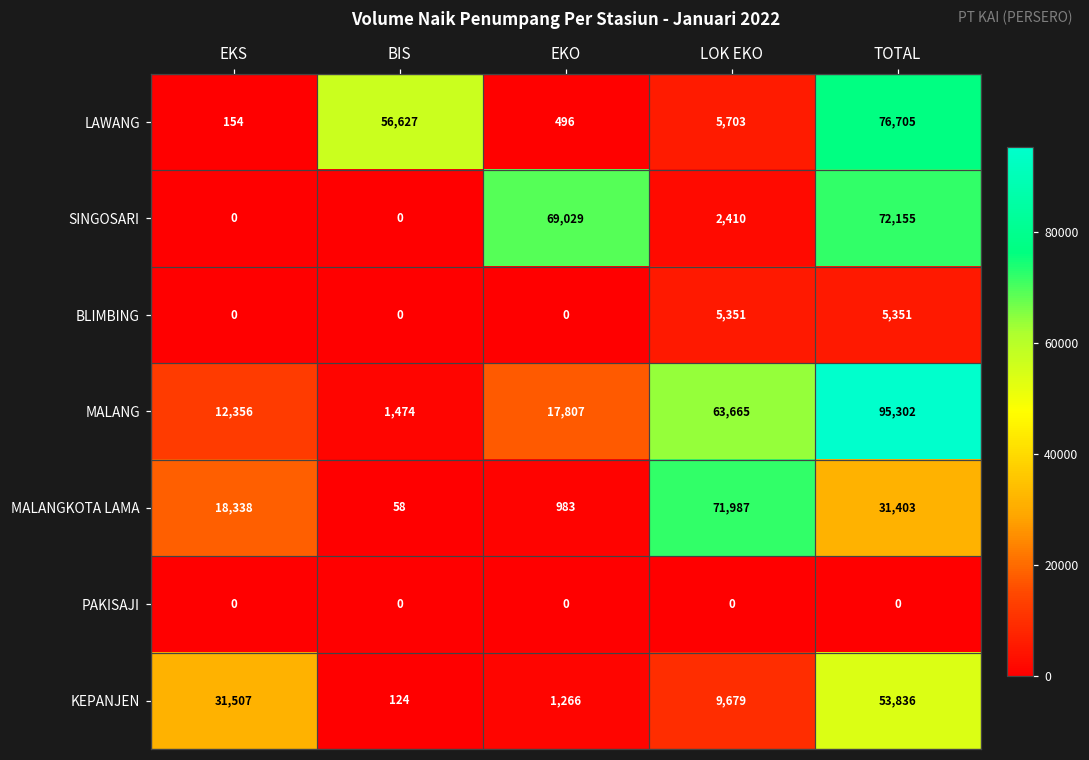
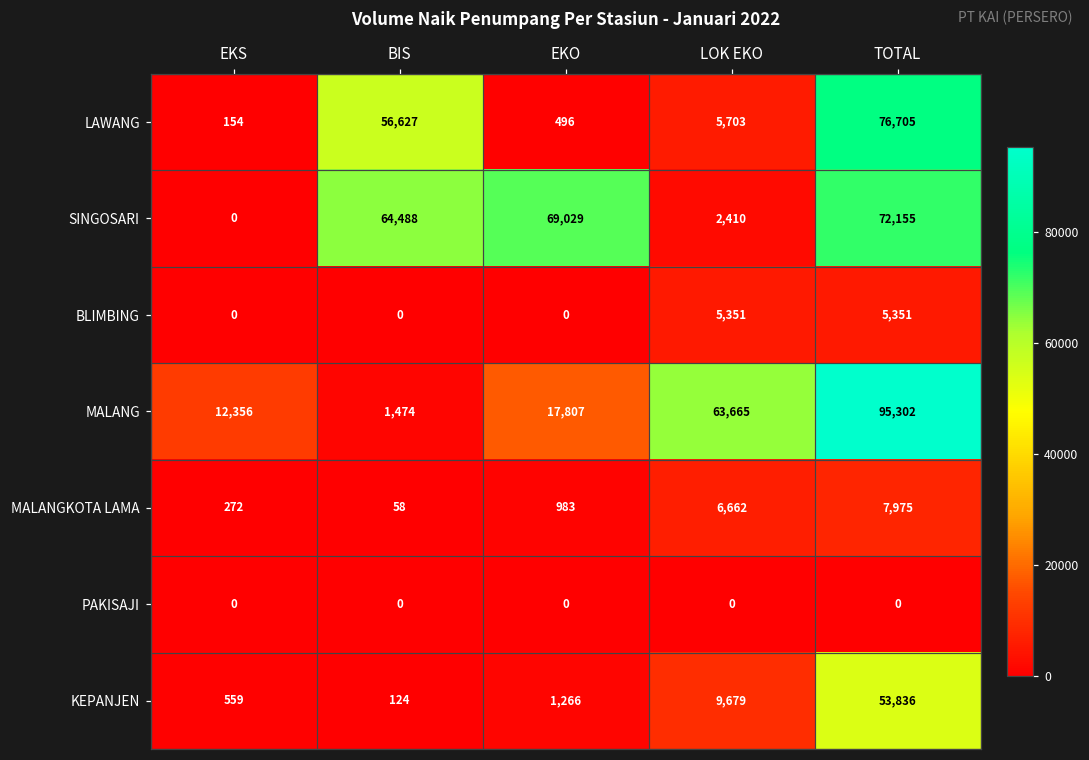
SINGOSARI, BIS: 0 -> 64,488
MALANGKOTA LAMA, EKS: 18,338 -> 272
MALANGKOTA LAMA, LOK EKO: 71,987 -> 6,662
MALANGKOTA LAMA, TOTAL: 31,403 -> 7,975
KEPANJEN, EKS: 31,507 -> 559
